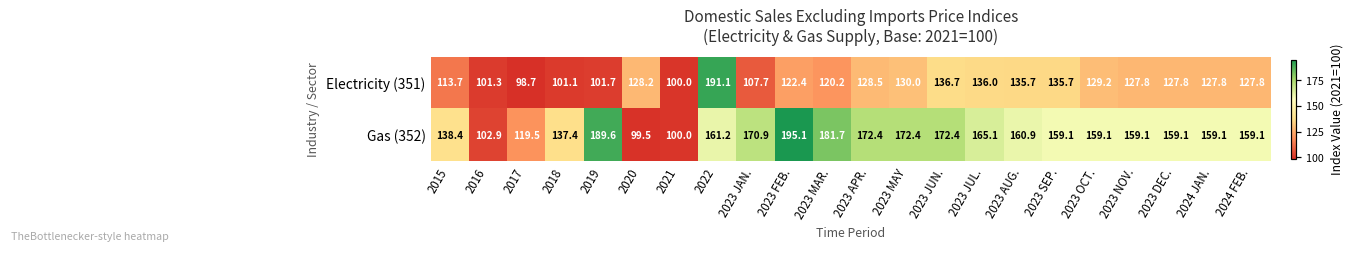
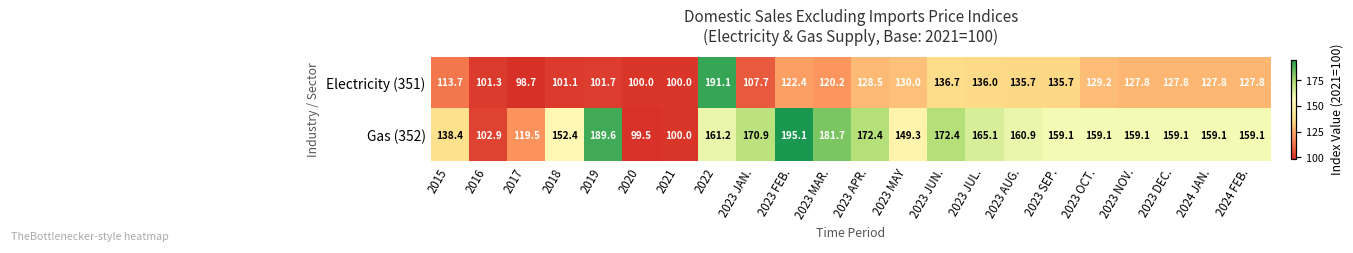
Electricity (351), 2020: 128.2 -> 100.0
Gas (352), 2018: 137.4 -> 152.4
Gas (352), 2023 MAY: 172.4 -> 149.3
